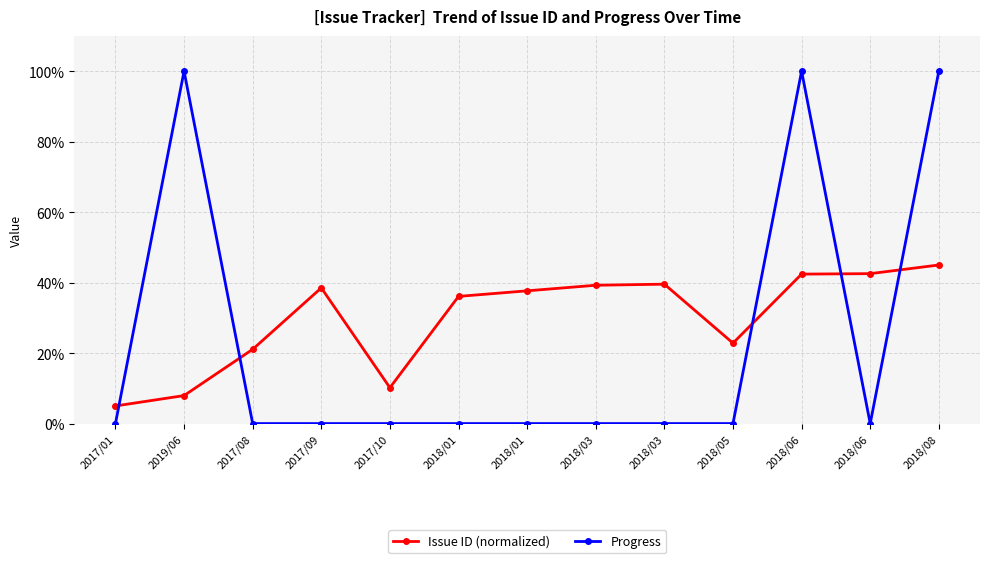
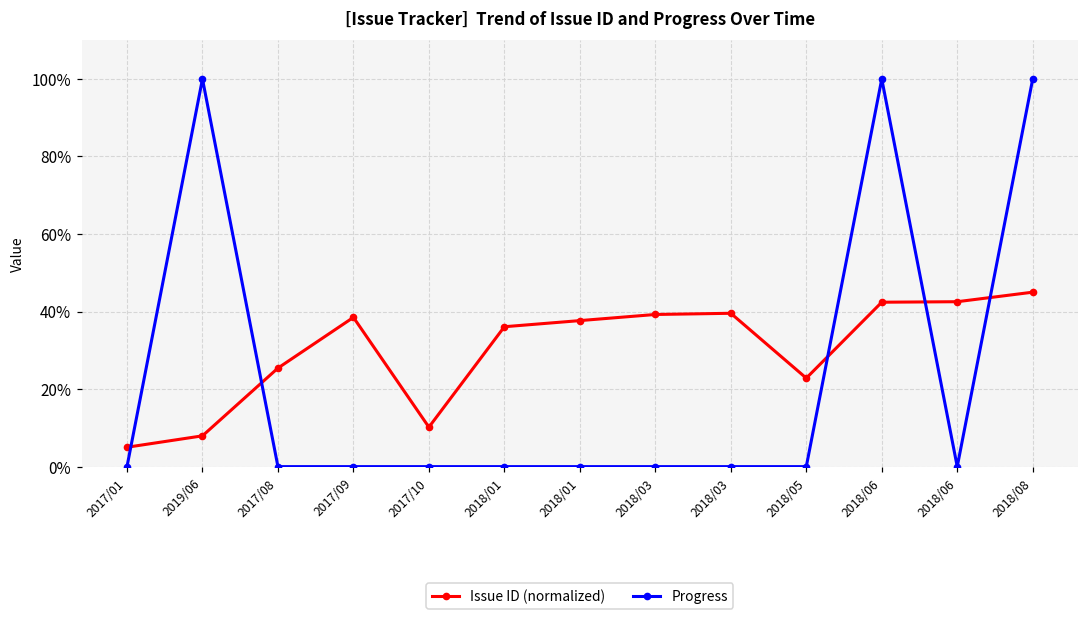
Issue ID (normalized), 2017/08: 21% -> 25%
